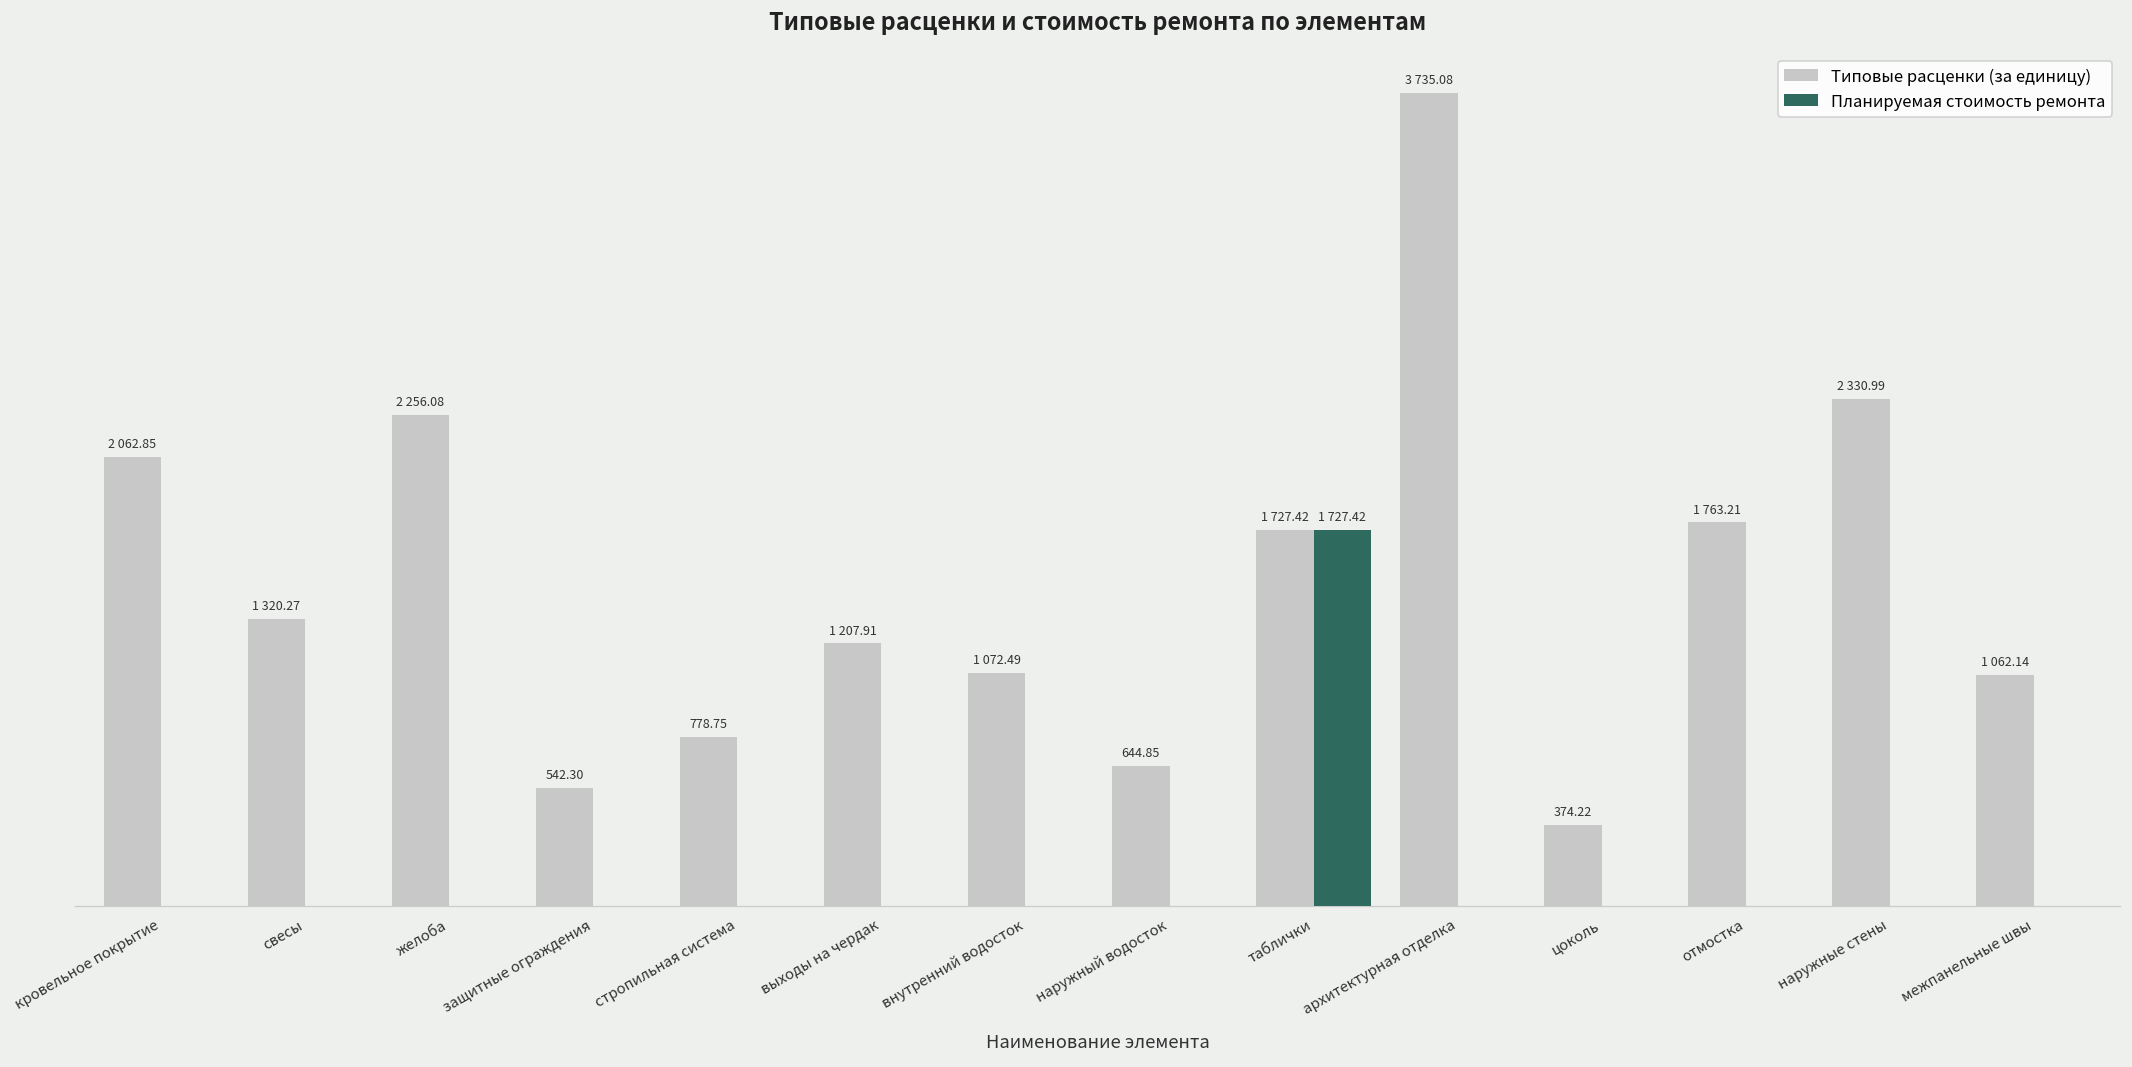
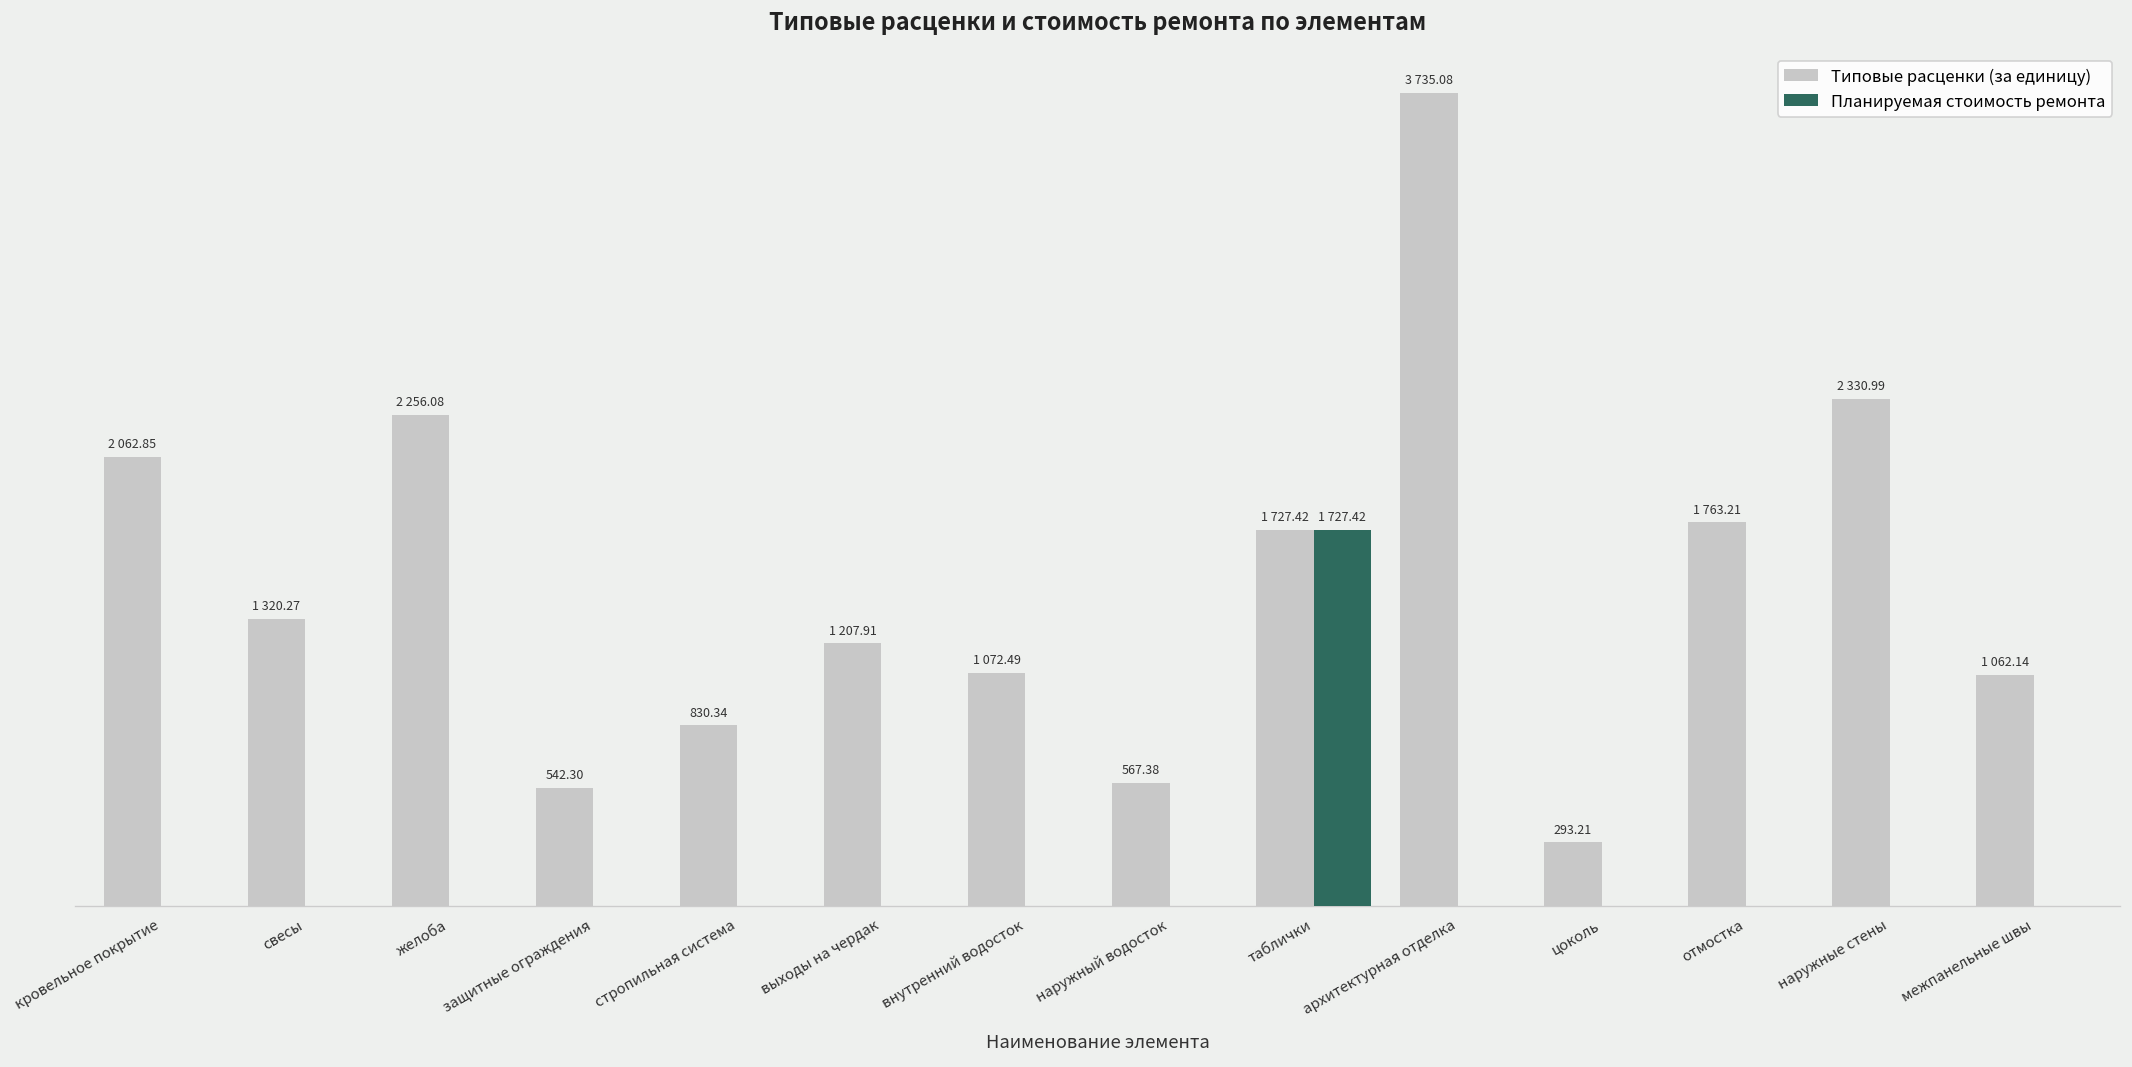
Типовые расценки (за единицу), стропильная система: 778.75 -> 830.34
Типовые расценки (за единицу), наружный водосток: 644.85 -> 567.38
Типовые расценки (за единицу), цоколь: 374.22 -> 293.21
